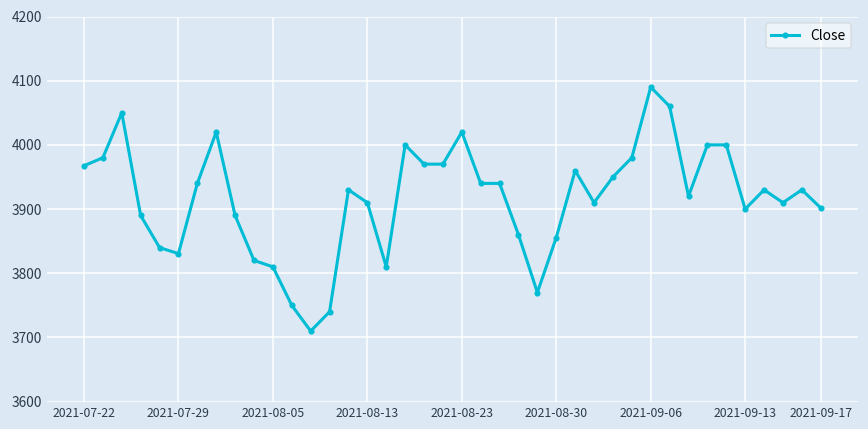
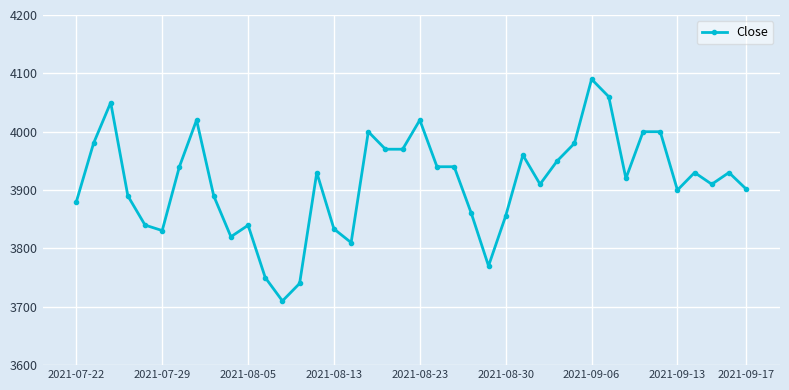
2021-07-22: 3970 -> 3880
2021-08-05: 3810 -> 3840
2021-08-13: 3910 -> 3830
